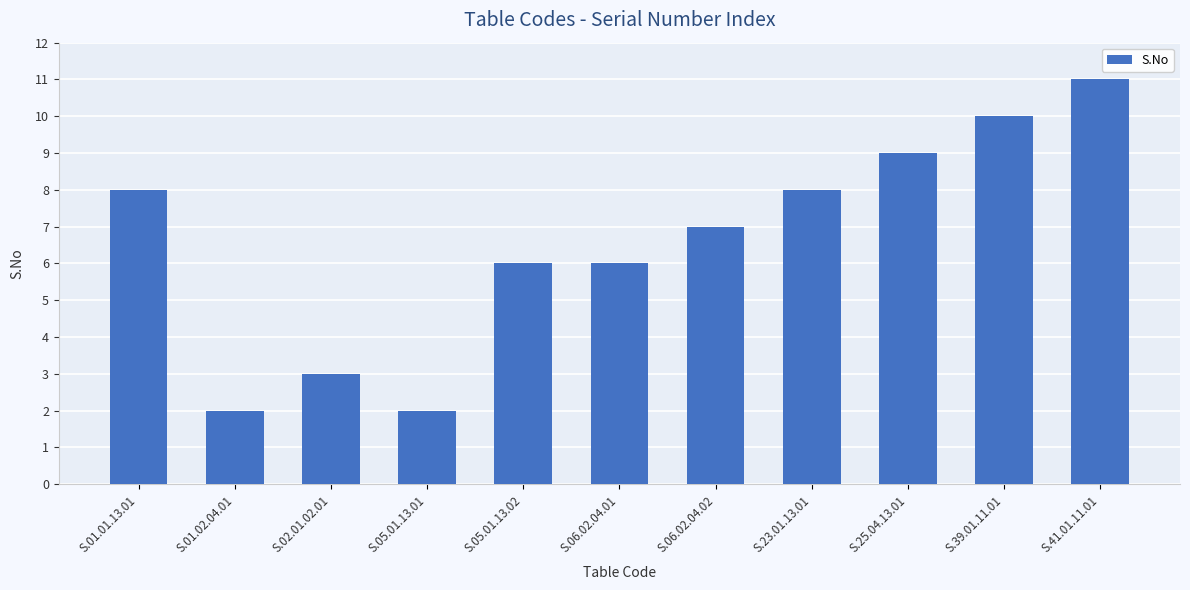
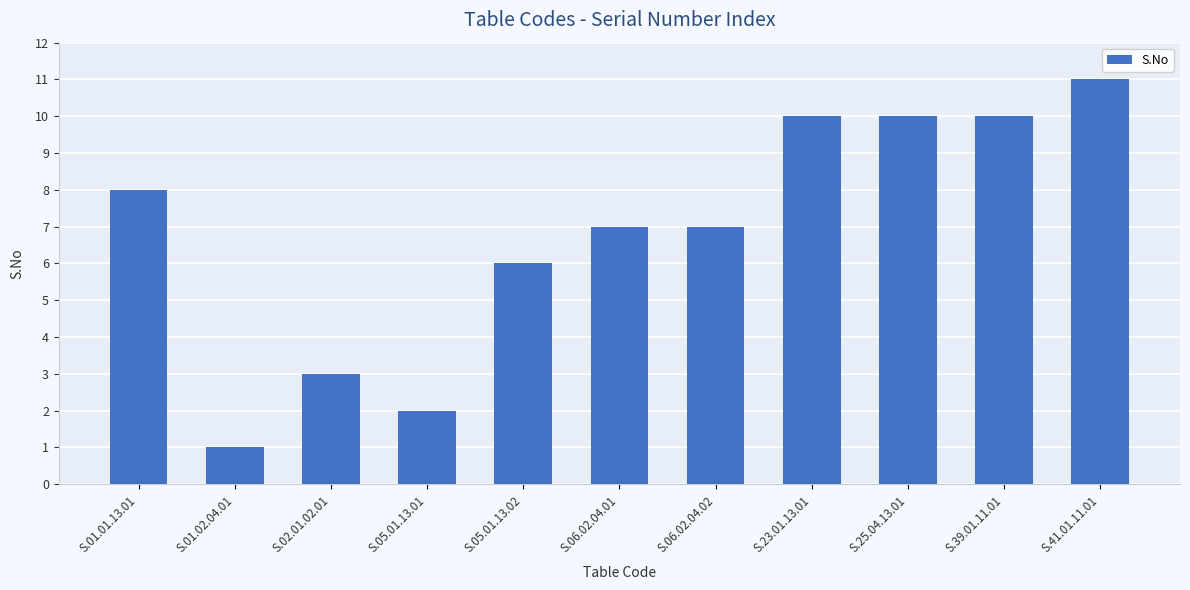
S.01.02.04.01: 2 -> 1
S.06.02.04.01: 6 -> 7
S.23.01.13.01: 8 -> 10
S.25.04.13.01: 9 -> 10
